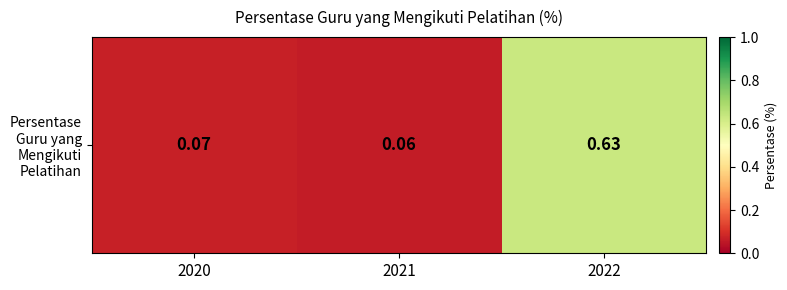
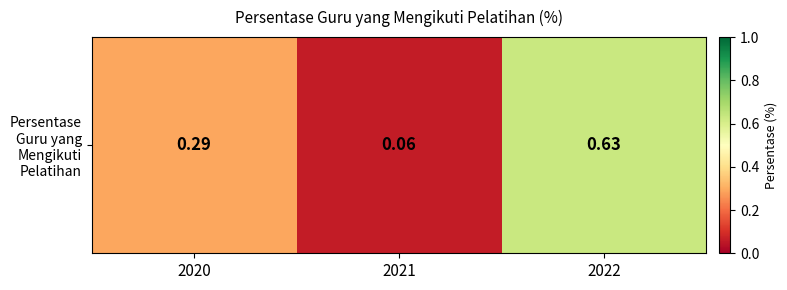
Persentase Guru yang Mengikuti Pelatihan, 2020: 0.07 -> 0.29
